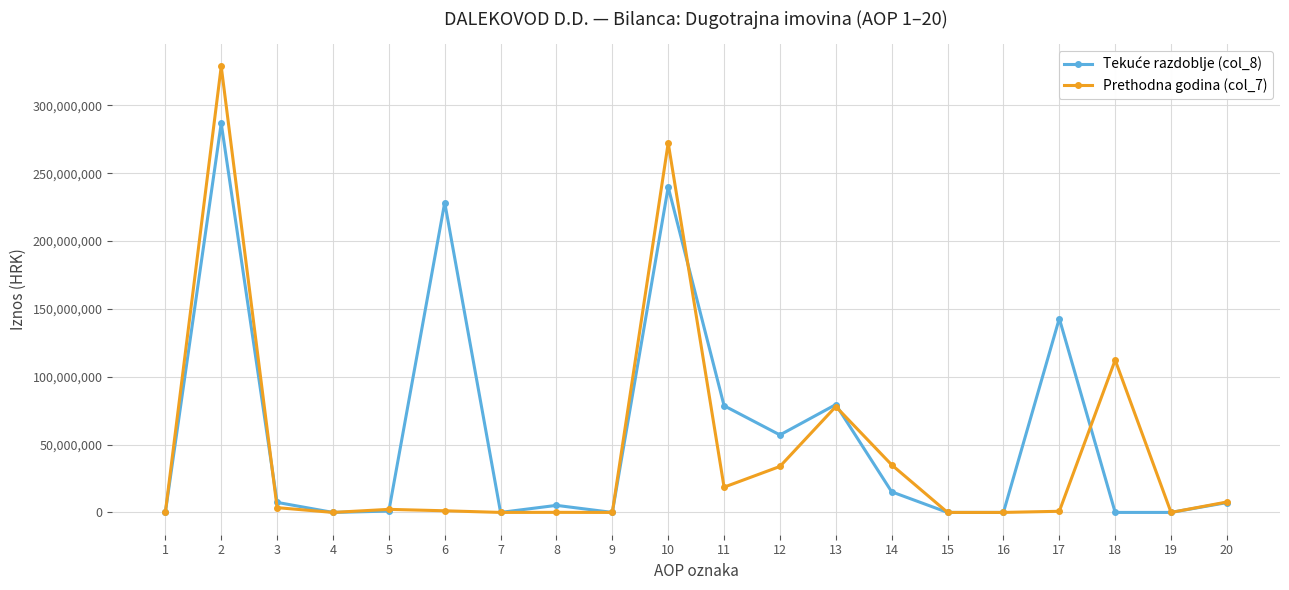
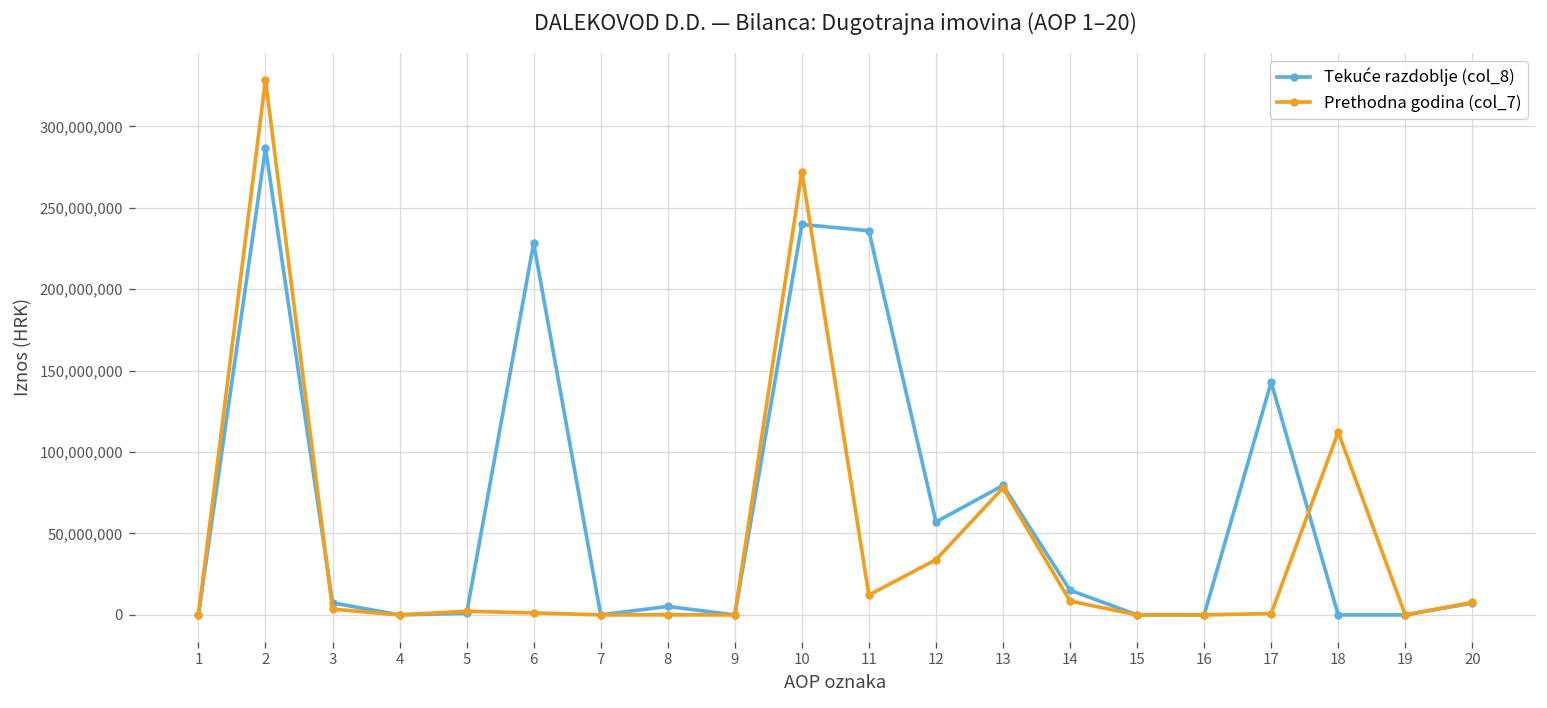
Tekuće razdoblje (col_8), 11: 79,000,000 -> 236,000,000
Prethodna godina (col_7), 11: 19,000,000 -> 12,000,000
Prethodna godina (col_7), 14: 35,000,000 -> 8,000,000
